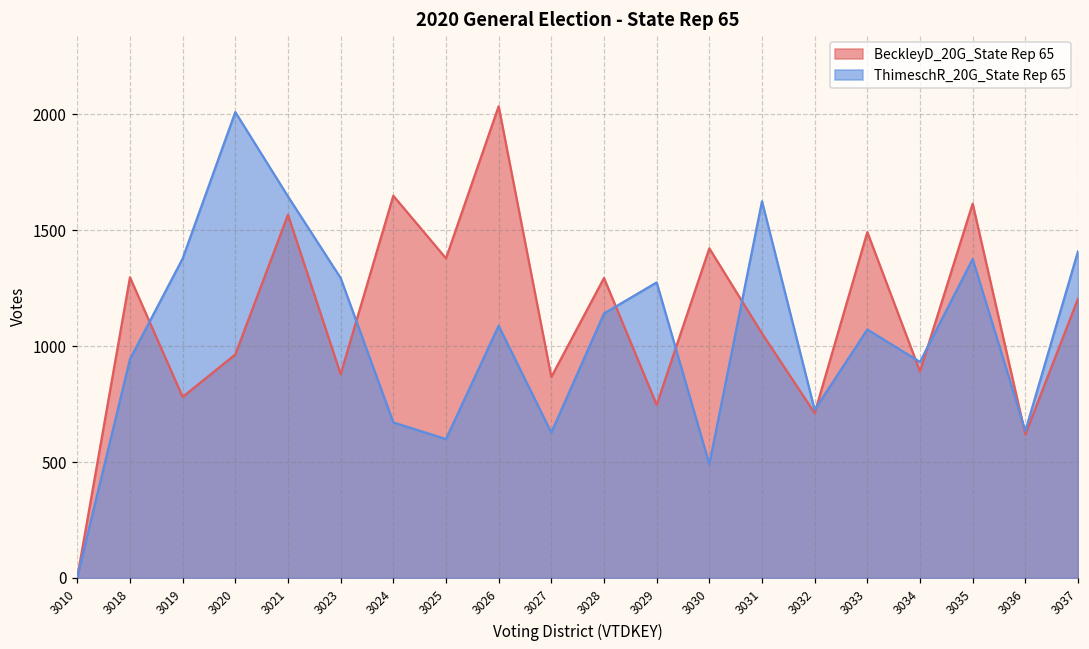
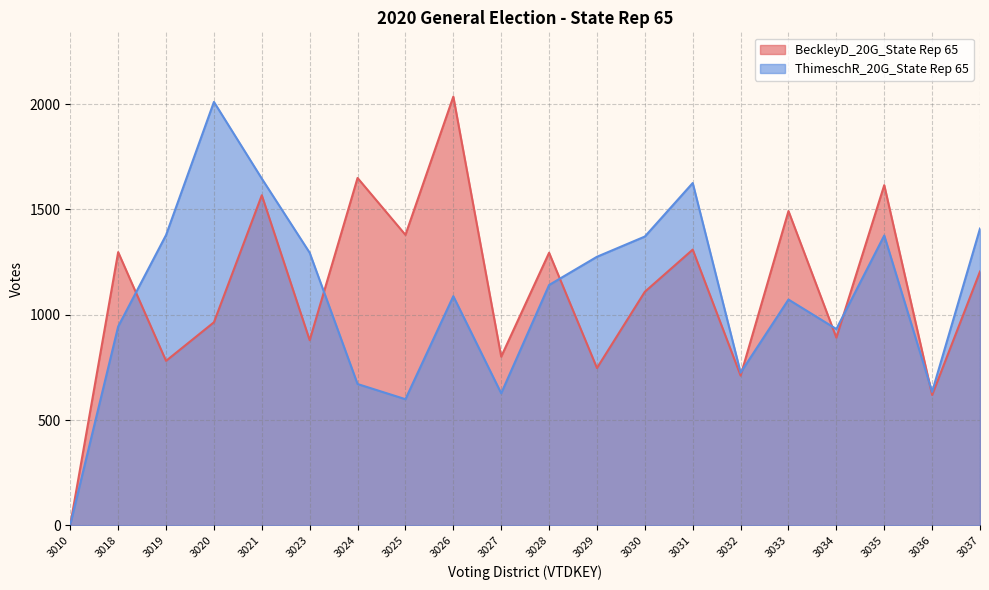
BeckleyD_20G_State Rep 65, 3027: 870 -> 800
BeckleyD_20G_State Rep 65, 3030: 1420 -> 1110
ThimeschR_20G_State Rep 65, 3030: 490 -> 1370
BeckleyD_20G_State Rep 65, 3031: 1060 -> 1310
